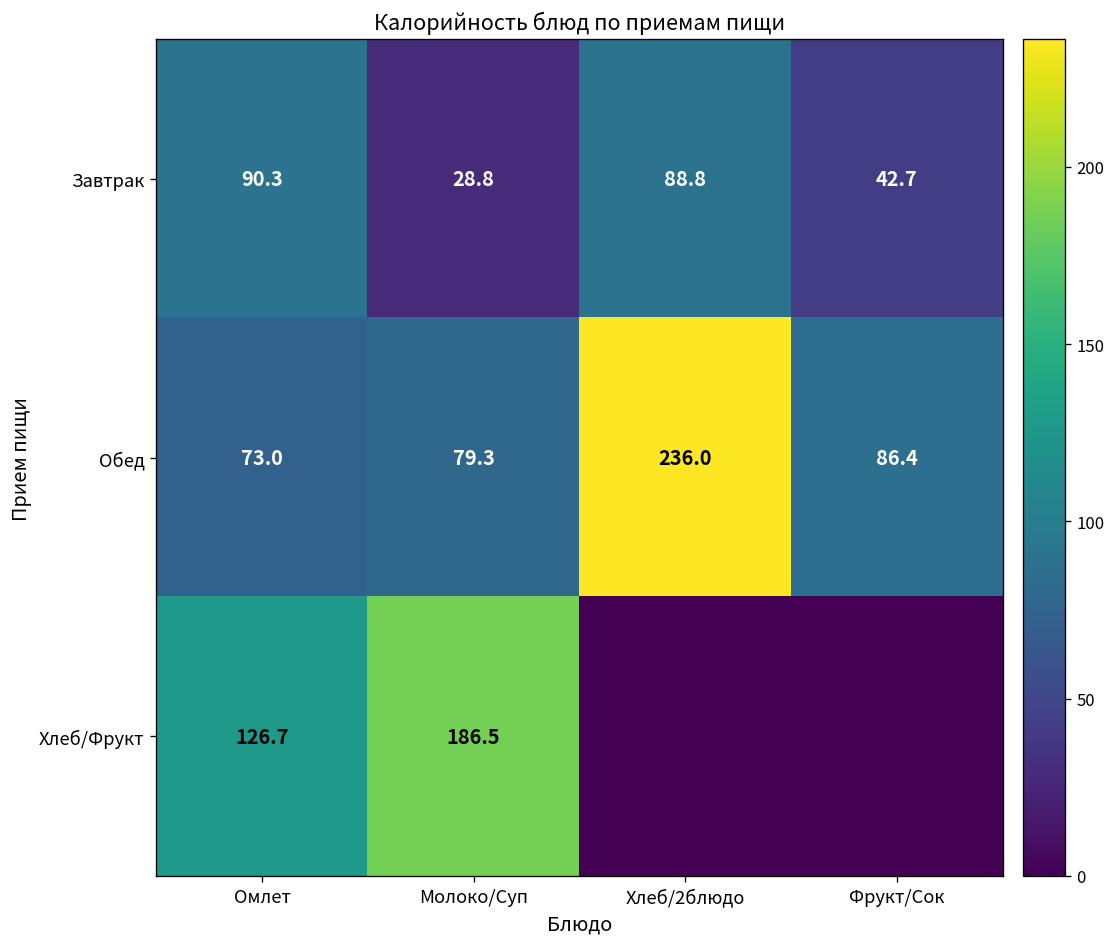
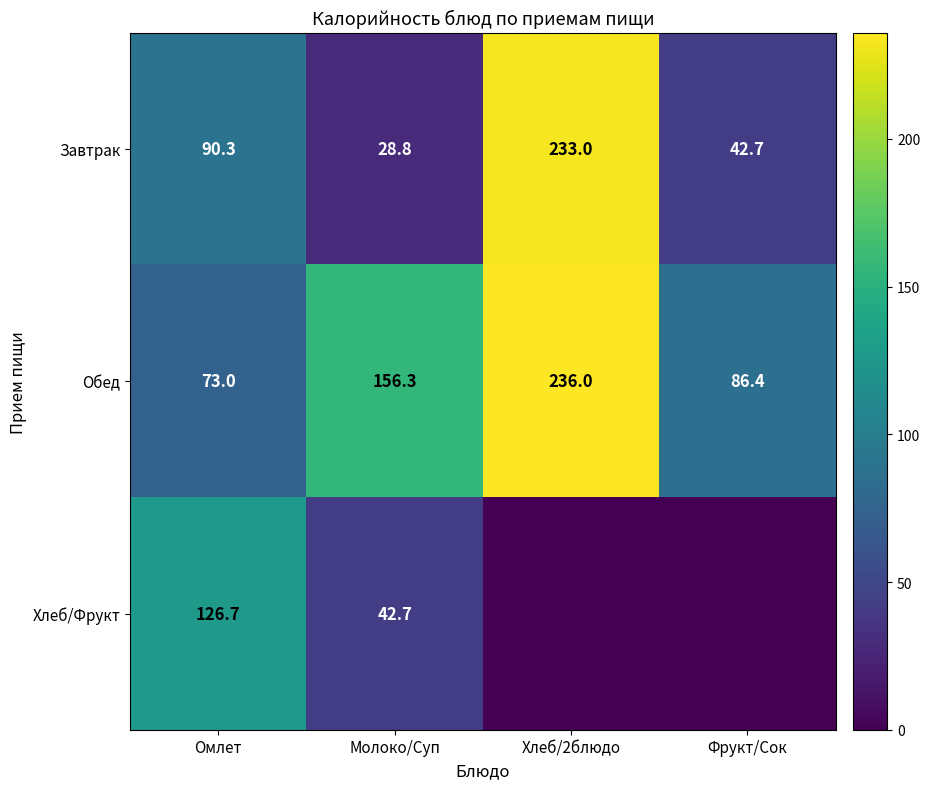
Завтрак, Хлеб/2блюдо: 88.8 -> 233.0
Обед, Молоко/Суп: 79.3 -> 156.3
Хлеб/Фрукт, Молоко/Суп: 186.5 -> 42.7
